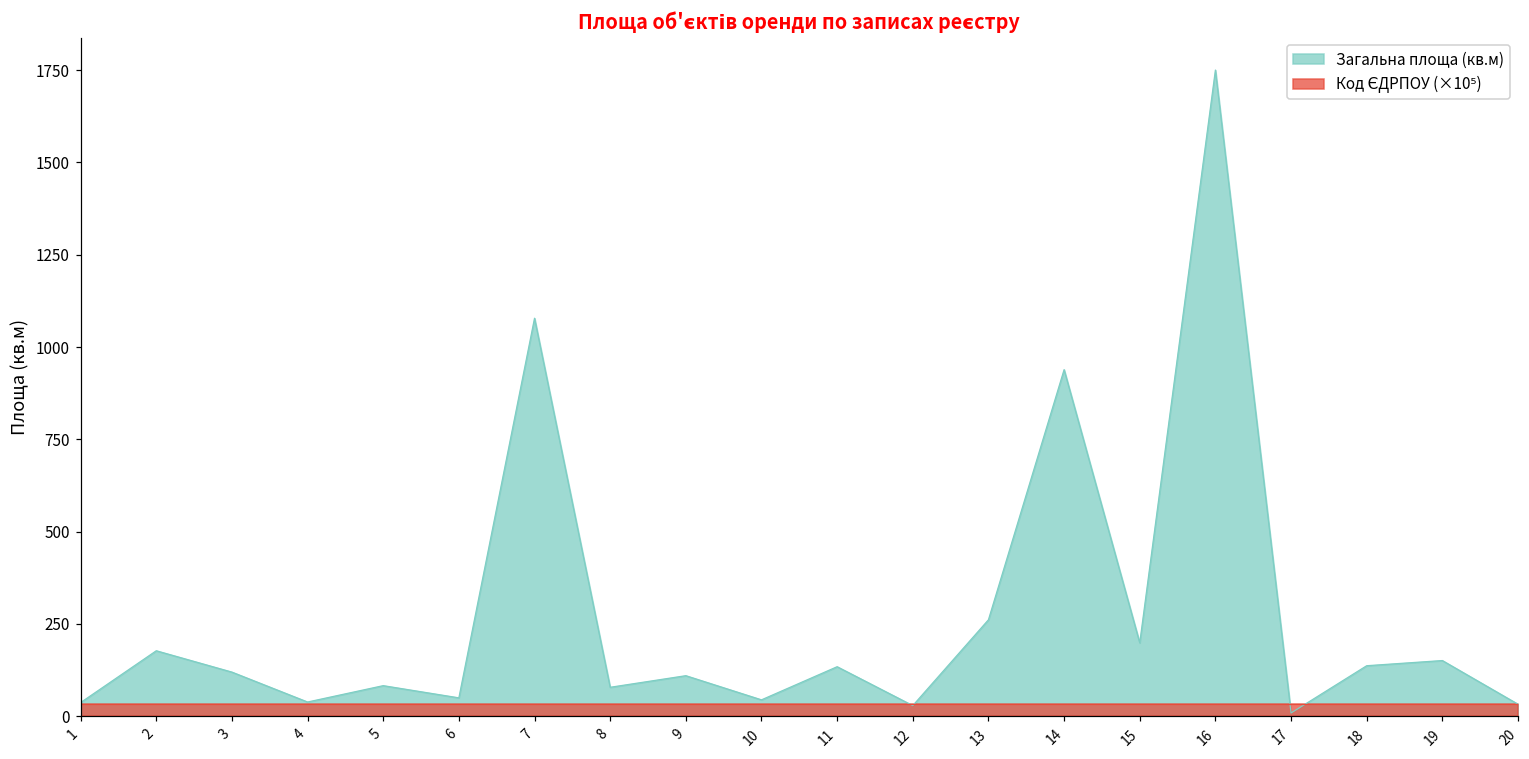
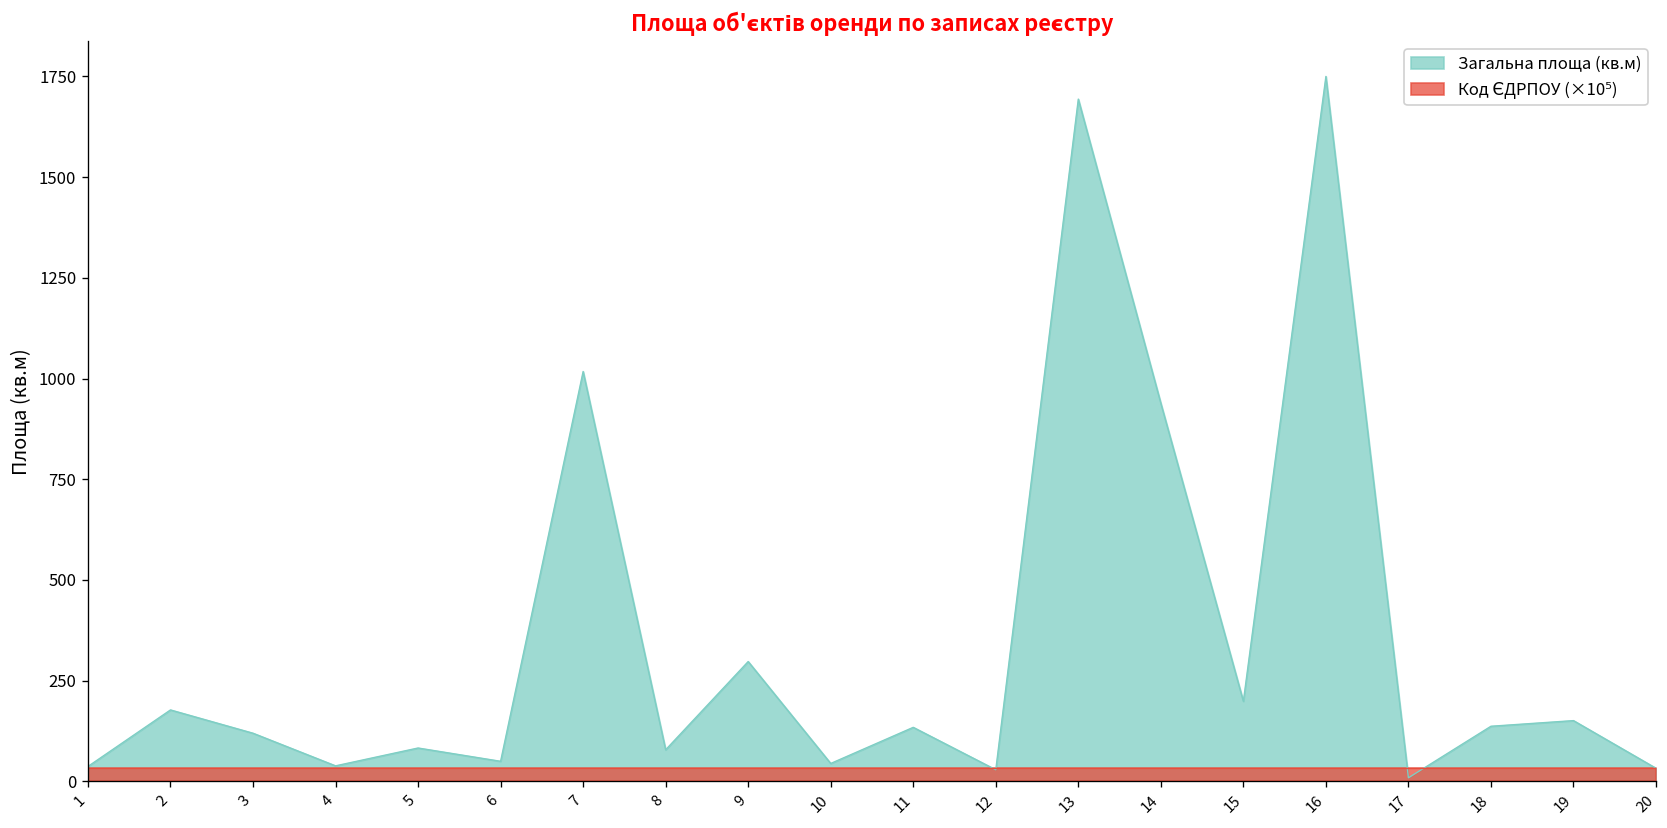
Загальна площа (кв.м), 7: 1080 -> 1020
Загальна площа (кв.м), 9: 110 -> 300
Загальна площа (кв.м), 13: 260 -> 1690
